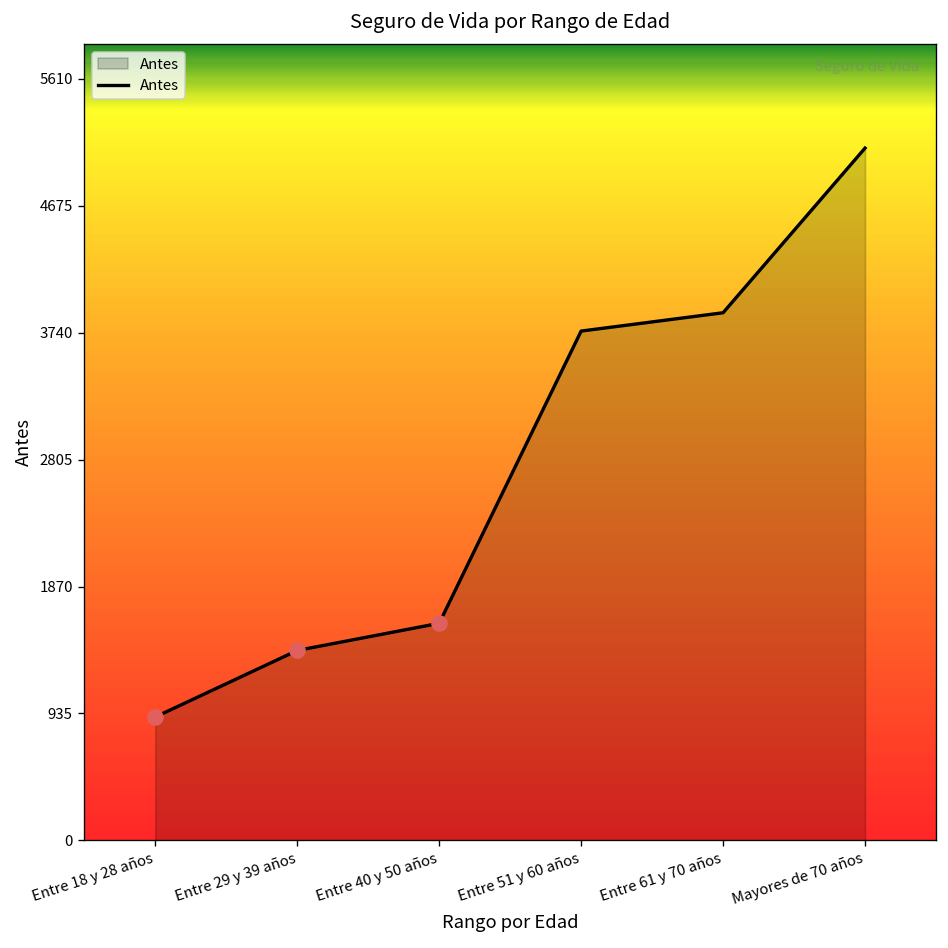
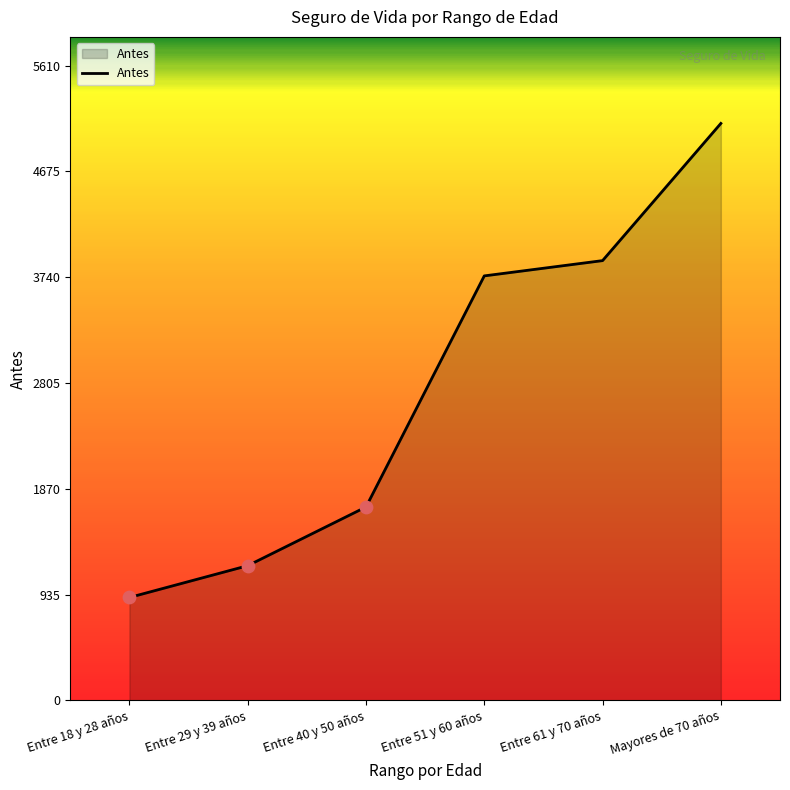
Antes, Entre 29 y 39 años: 1400 -> 1190
Antes, Entre 40 y 50 años: 1600 -> 1710
